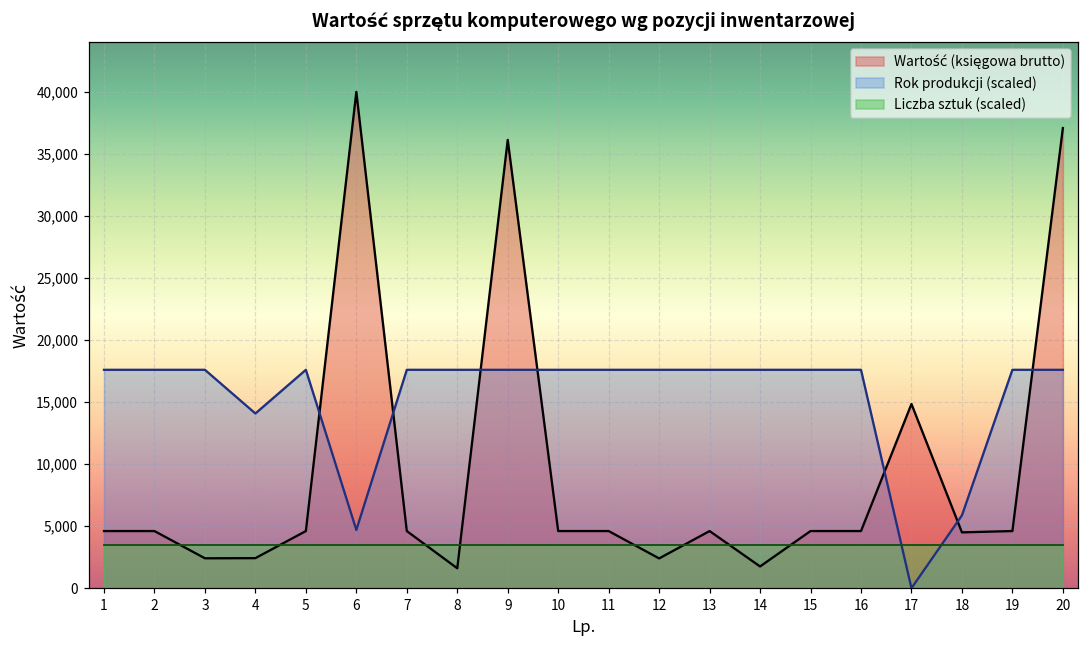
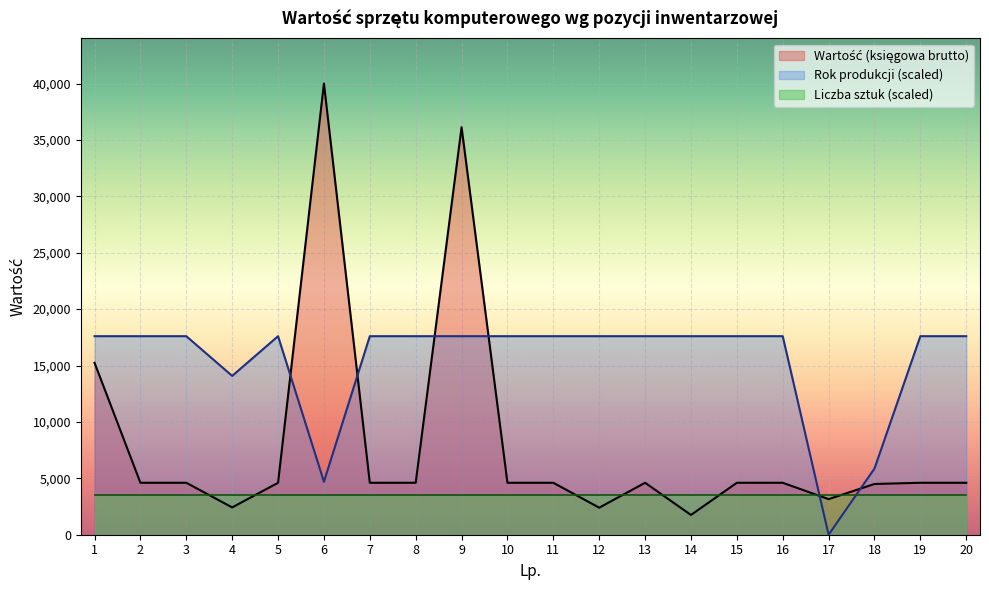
Wartość (księgowa brutto), 1: 4,600 -> 15,200
Wartość (księgowa brutto), 3: 2,400 -> 4,600
Wartość (księgowa brutto), 8: 1,600 -> 4,600
Wartość (księgowa brutto), 17: 14,800 -> 3,200
Wartość (księgowa brutto), 20: 37,100 -> 4,600
